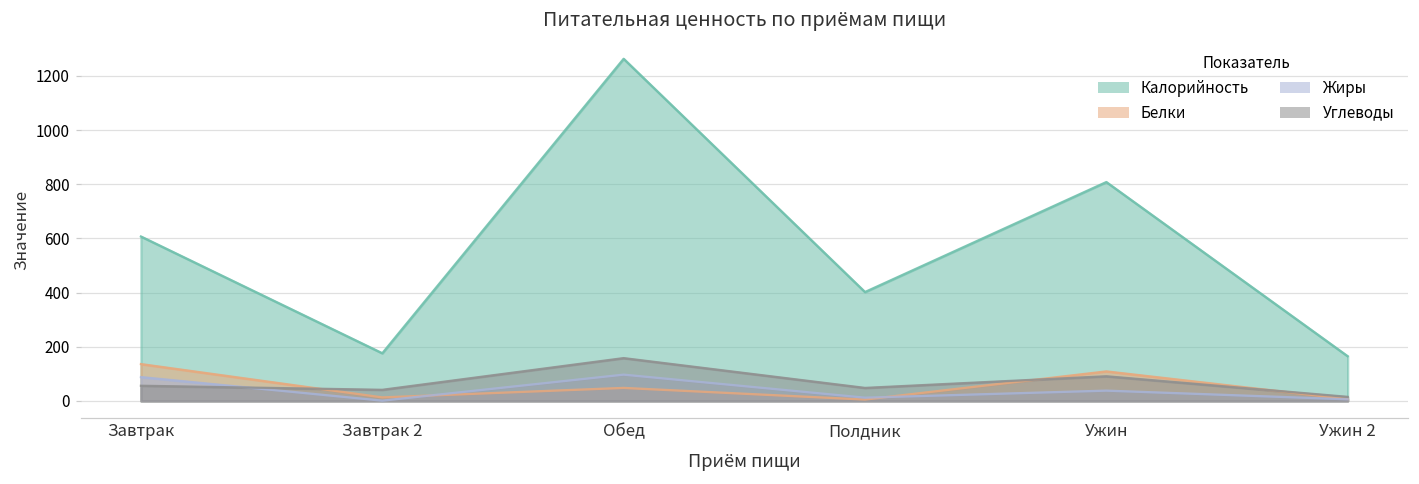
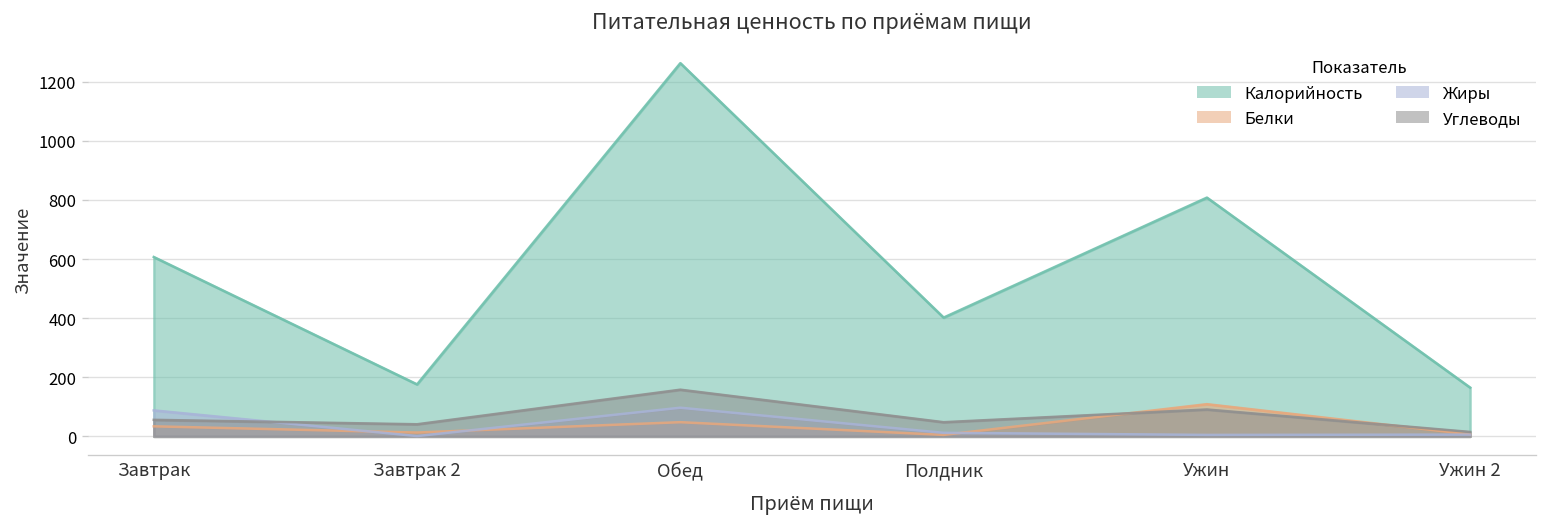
Белки, Завтрак: 140 -> 30
Жиры, Ужин: 40 -> 10
